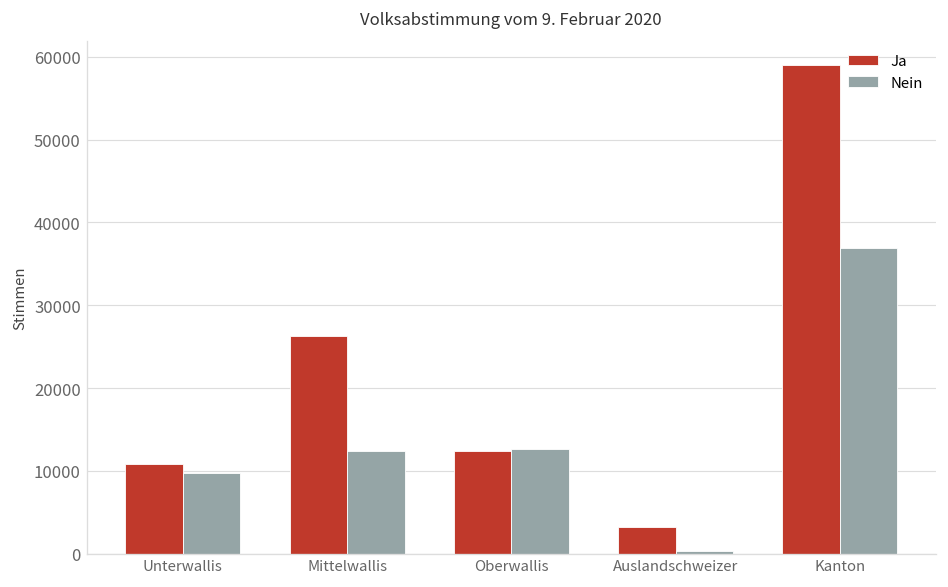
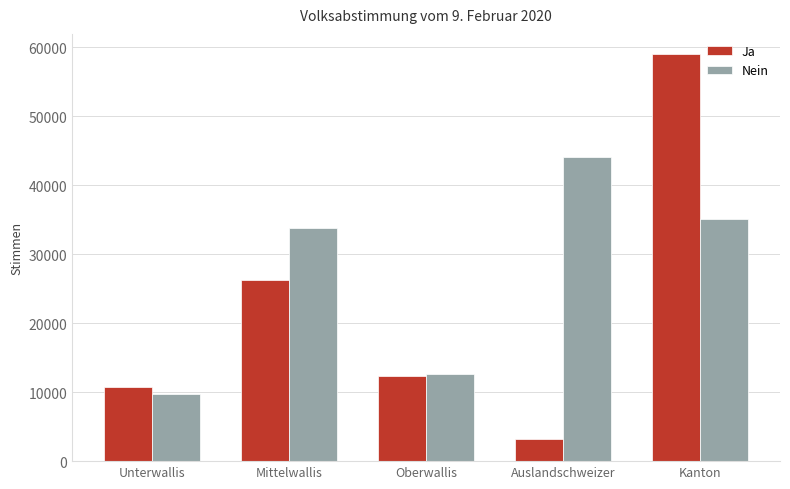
Nein, Mittelwallis: 12000 -> 34000
Nein, Auslandschweizer: 0 -> 44000
Nein, Kanton: 37000 -> 35000
